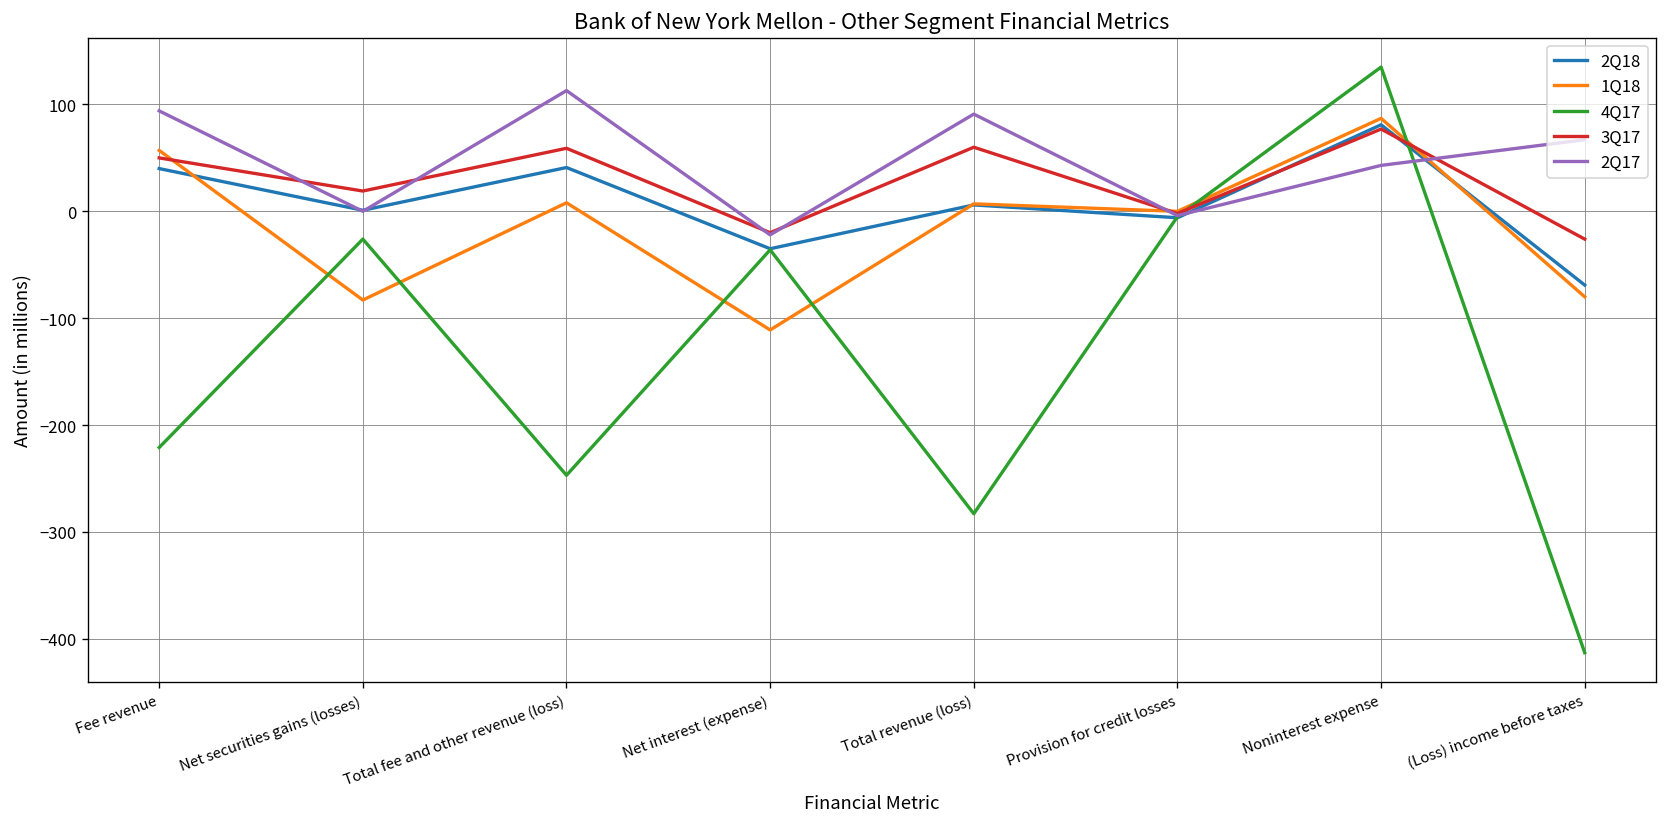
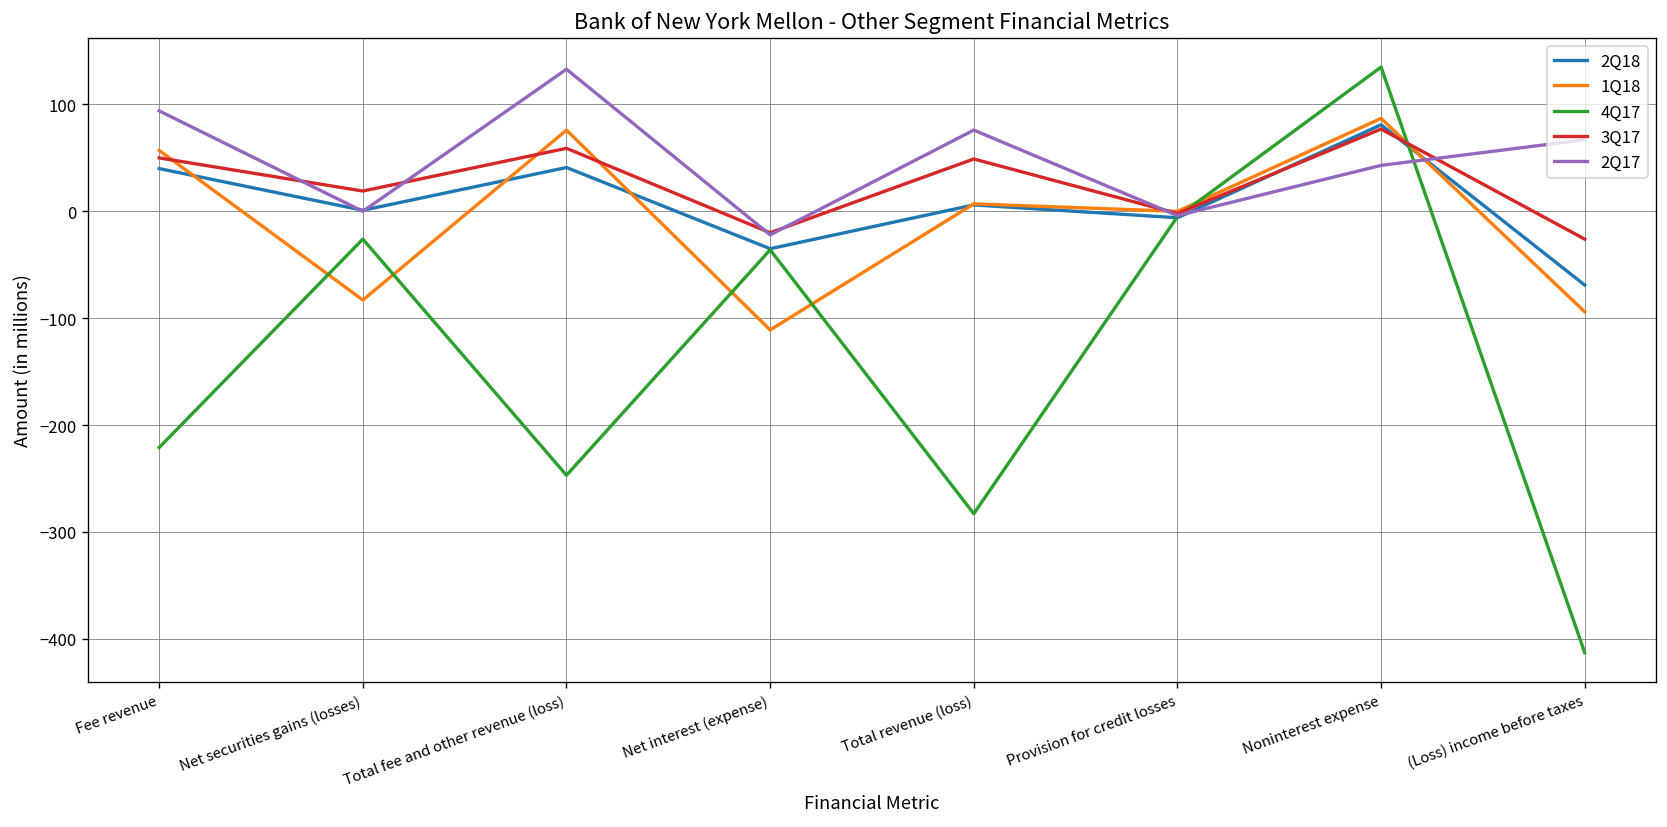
1Q18, Total fee and other revenue (loss): 10 -> 80
2Q17, Total fee and other revenue (loss): 110 -> 130
3Q17, Total revenue (loss): 60 -> 50
2Q17, Total revenue (loss): 90 -> 80
1Q18, (Loss) income before taxes: -80 -> -90
